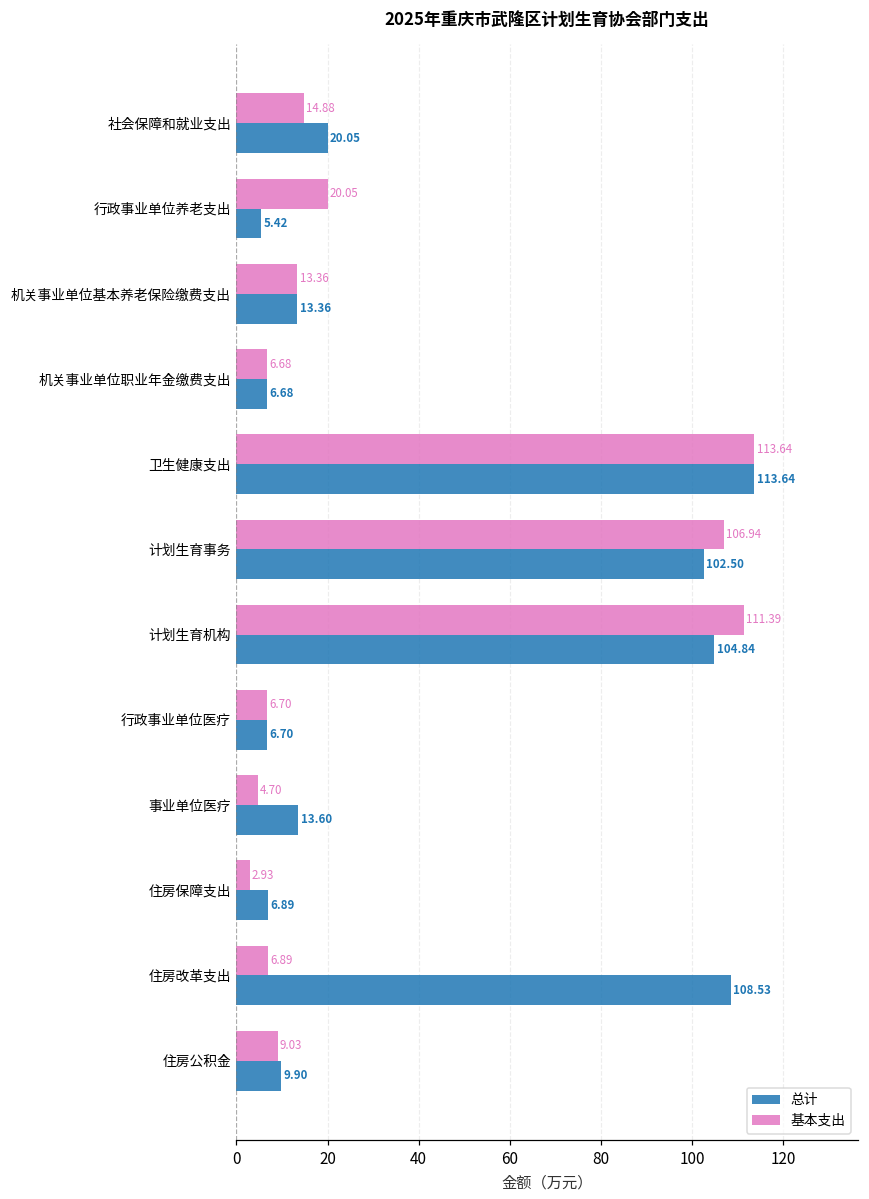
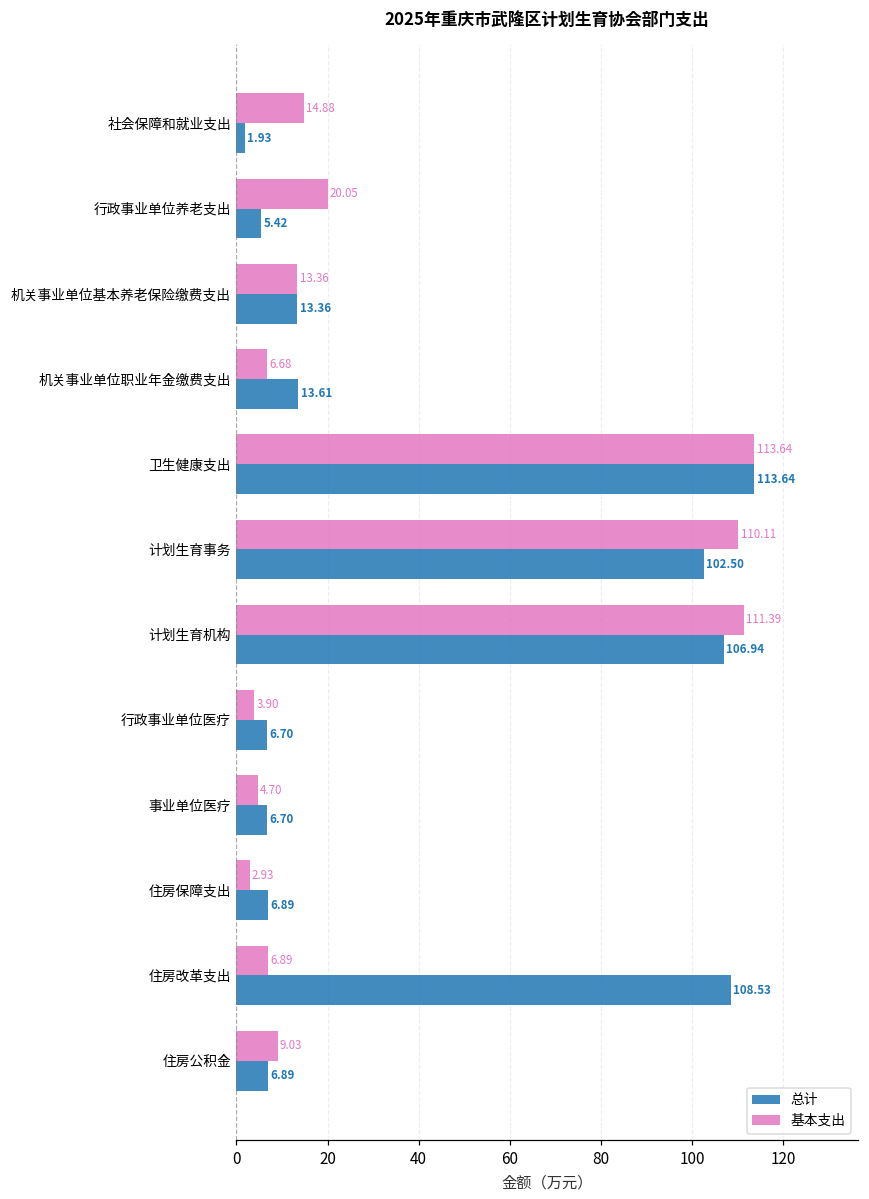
总计, 社会保障和就业支出: 20.05 -> 1.93
总计, 机关事业单位职业年金缴费支出: 6.68 -> 13.61
基本支出, 计划生育事务: 106.94 -> 110.11
总计, 计划生育机构: 104.84 -> 106.94
基本支出, 行政事业单位医疗: 6.70 -> 3.90
总计, 事业单位医疗: 13.60 -> 6.70
总计, 住房公积金: 9.90 -> 6.89
